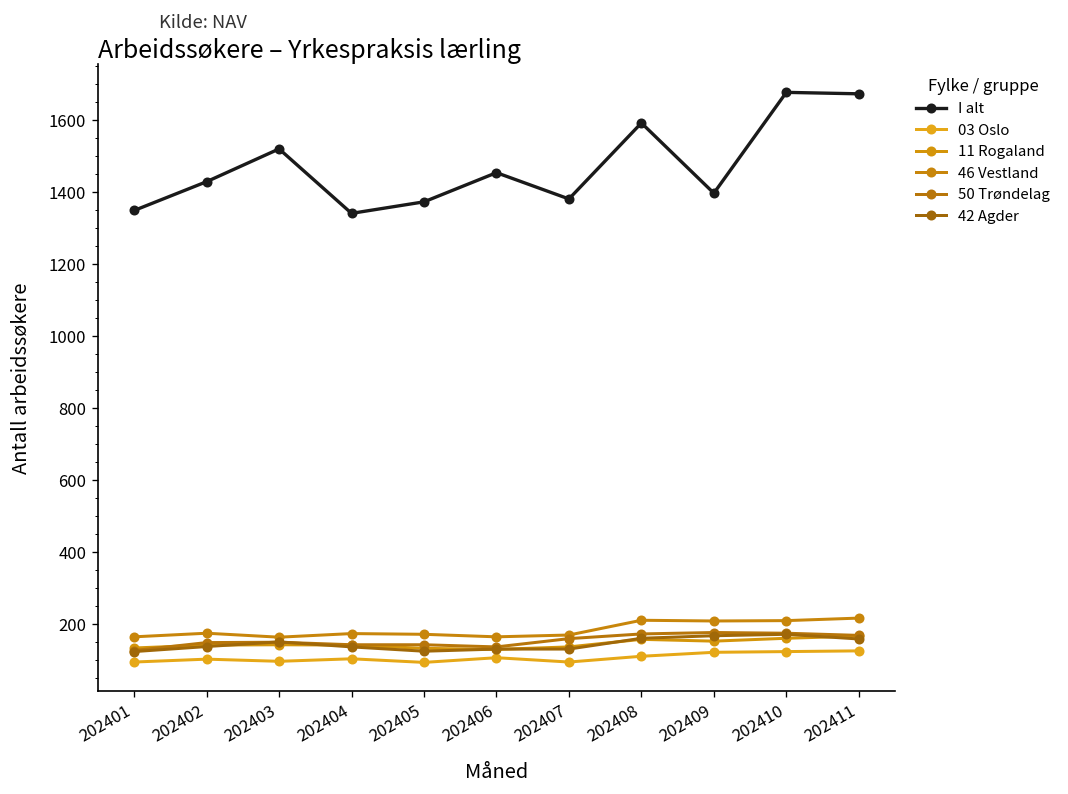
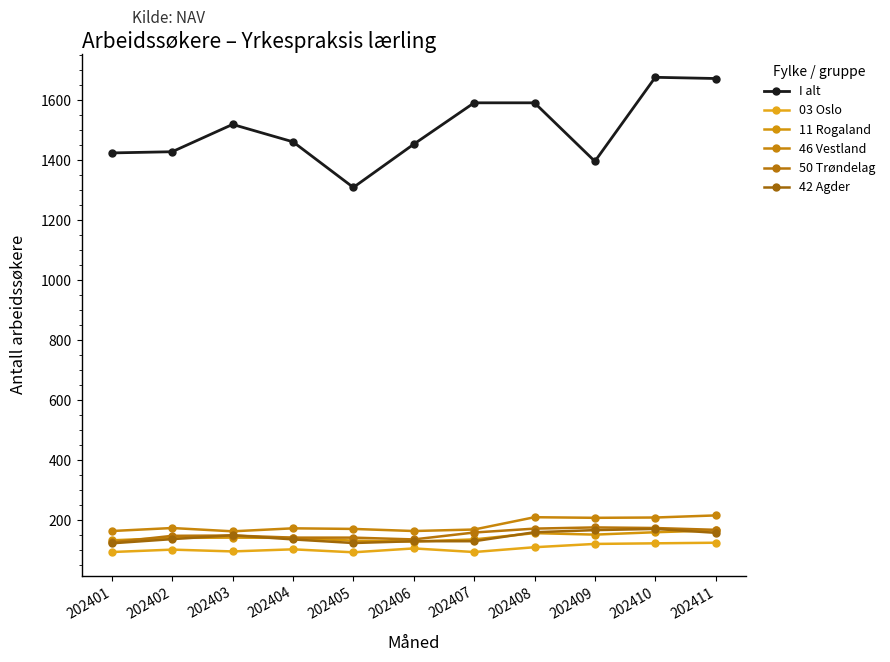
I alt, 202401: 1350 -> 1420
I alt, 202404: 1340 -> 1460
I alt, 202405: 1370 -> 1310
I alt, 202407: 1380 -> 1590
